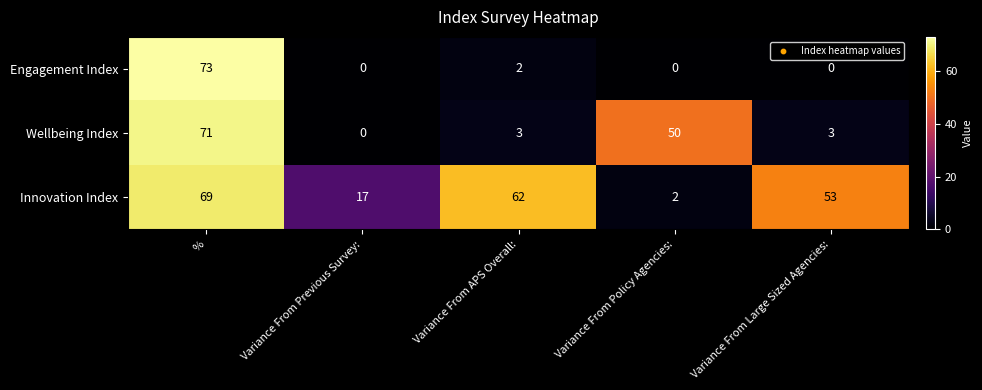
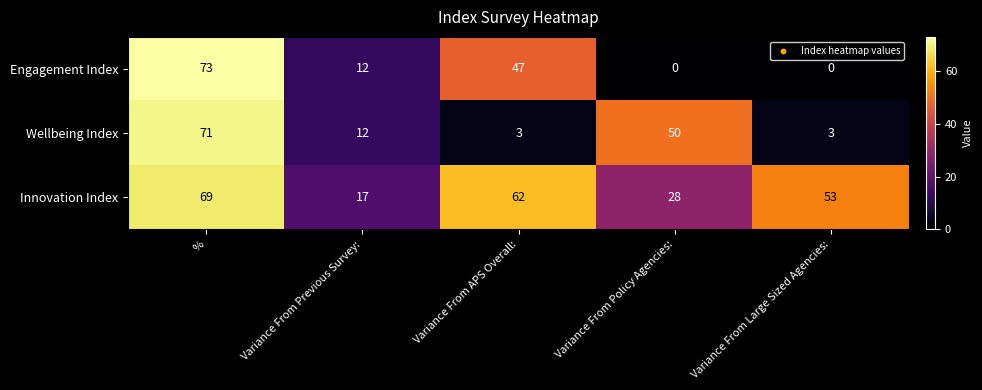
Engagement Index, Variance From Previous Survey:: 0 -> 12
Engagement Index, Variance From APS Overall:: 2 -> 47
Wellbeing Index, Variance From Previous Survey:: 0 -> 12
Innovation Index, Variance From Policy Agencies:: 2 -> 28
